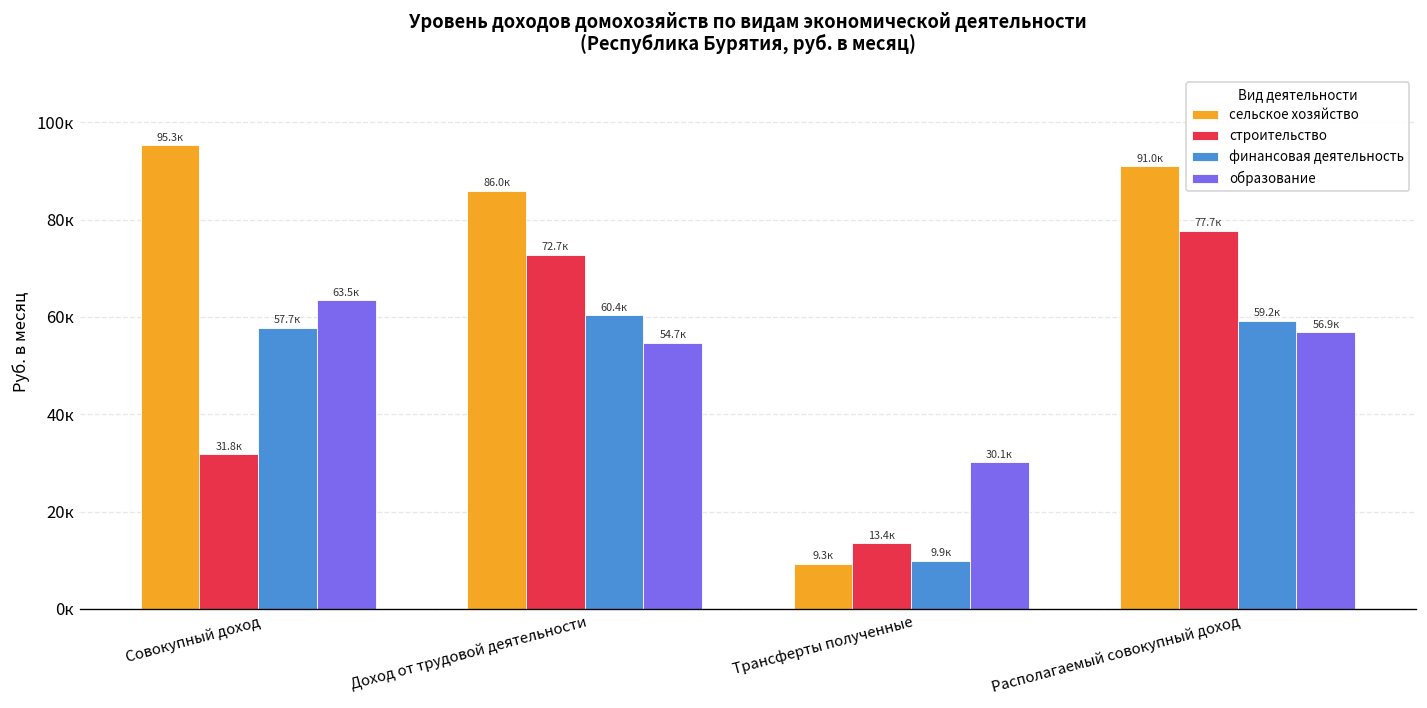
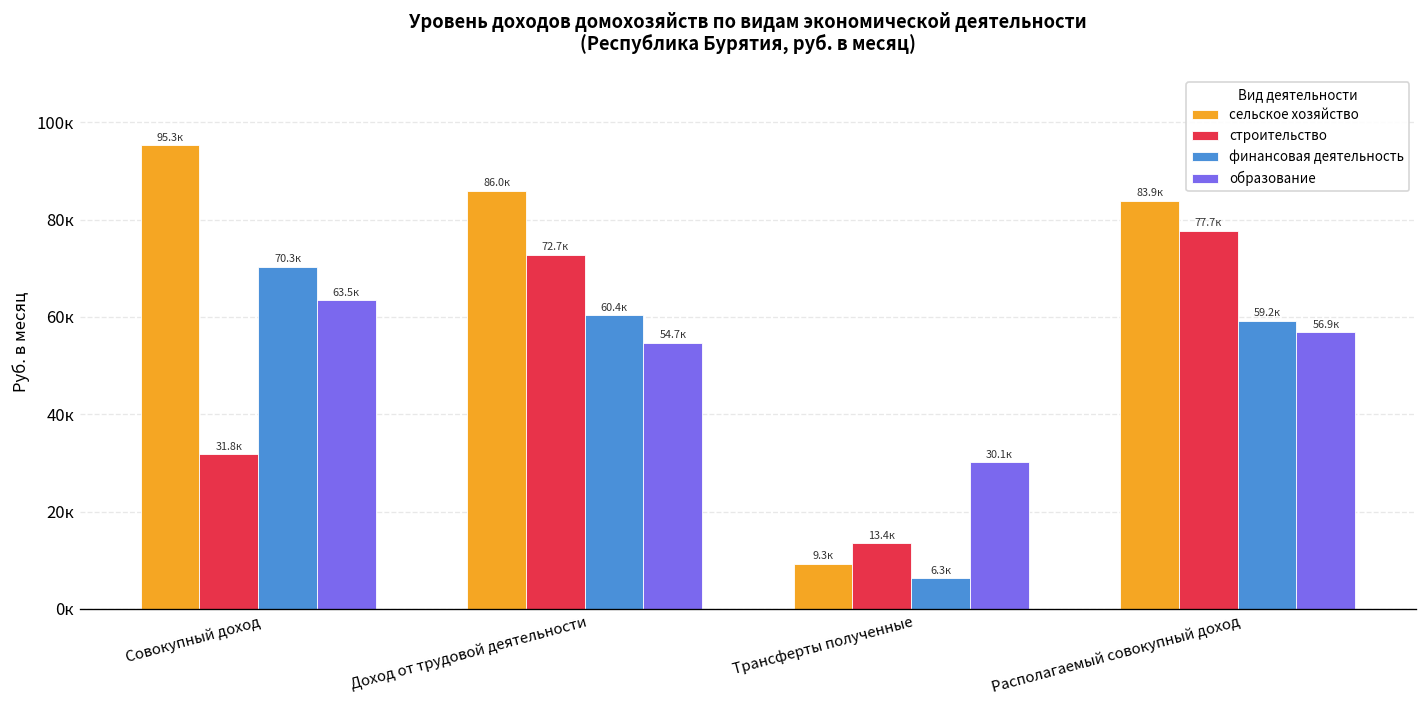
финансовая деятельность, Совокупный доход: 57.7к -> 70.3к
финансовая деятельность, Трансферты полученные: 9.9к -> 6.3к
сельское хозяйство, Располагаемый совокупный доход: 91.0к -> 83.9к
